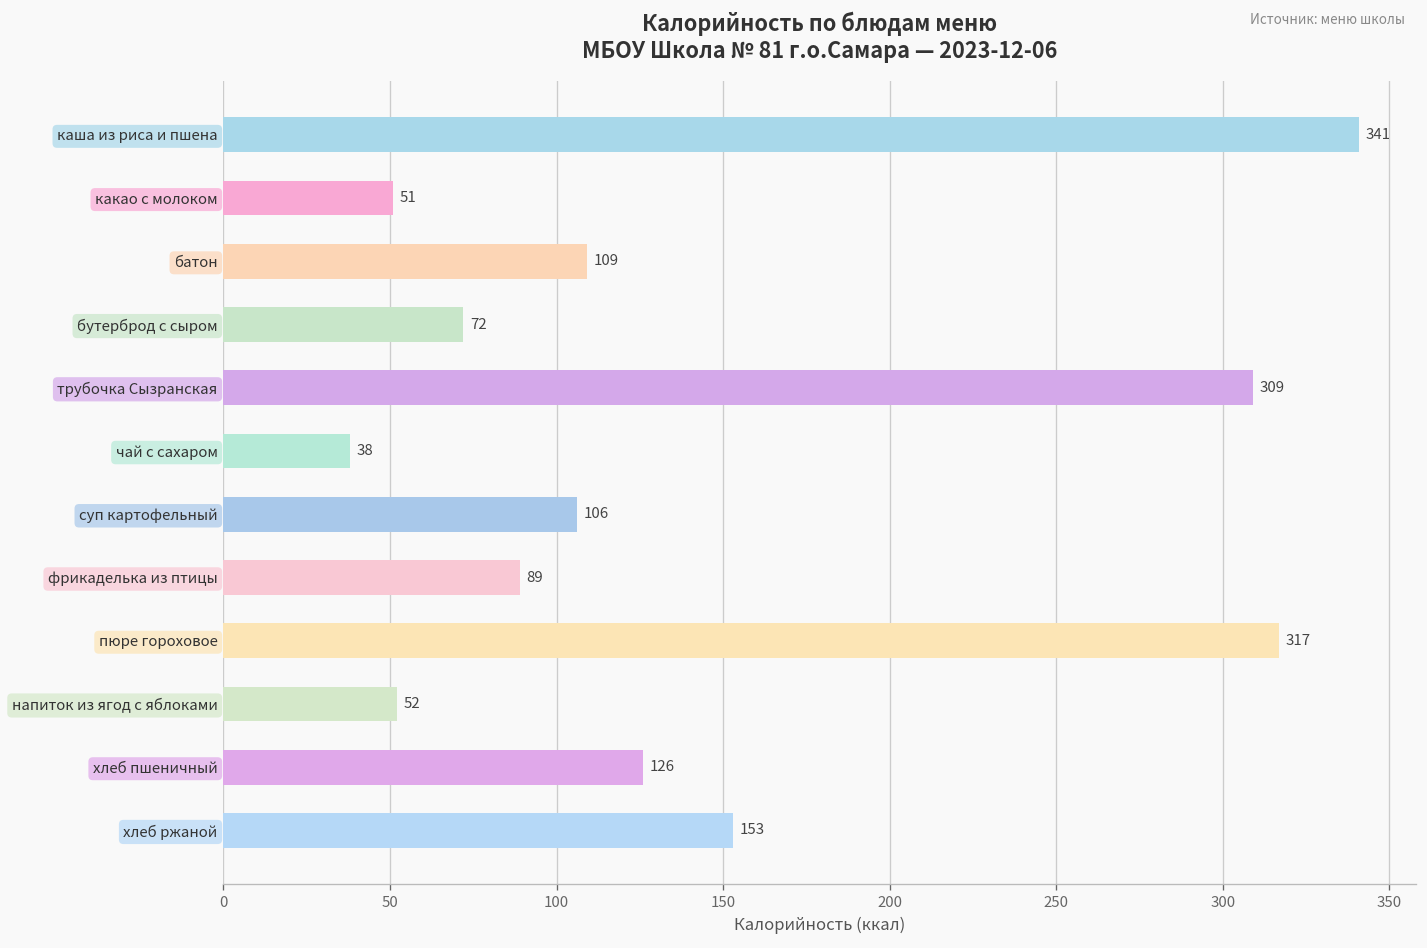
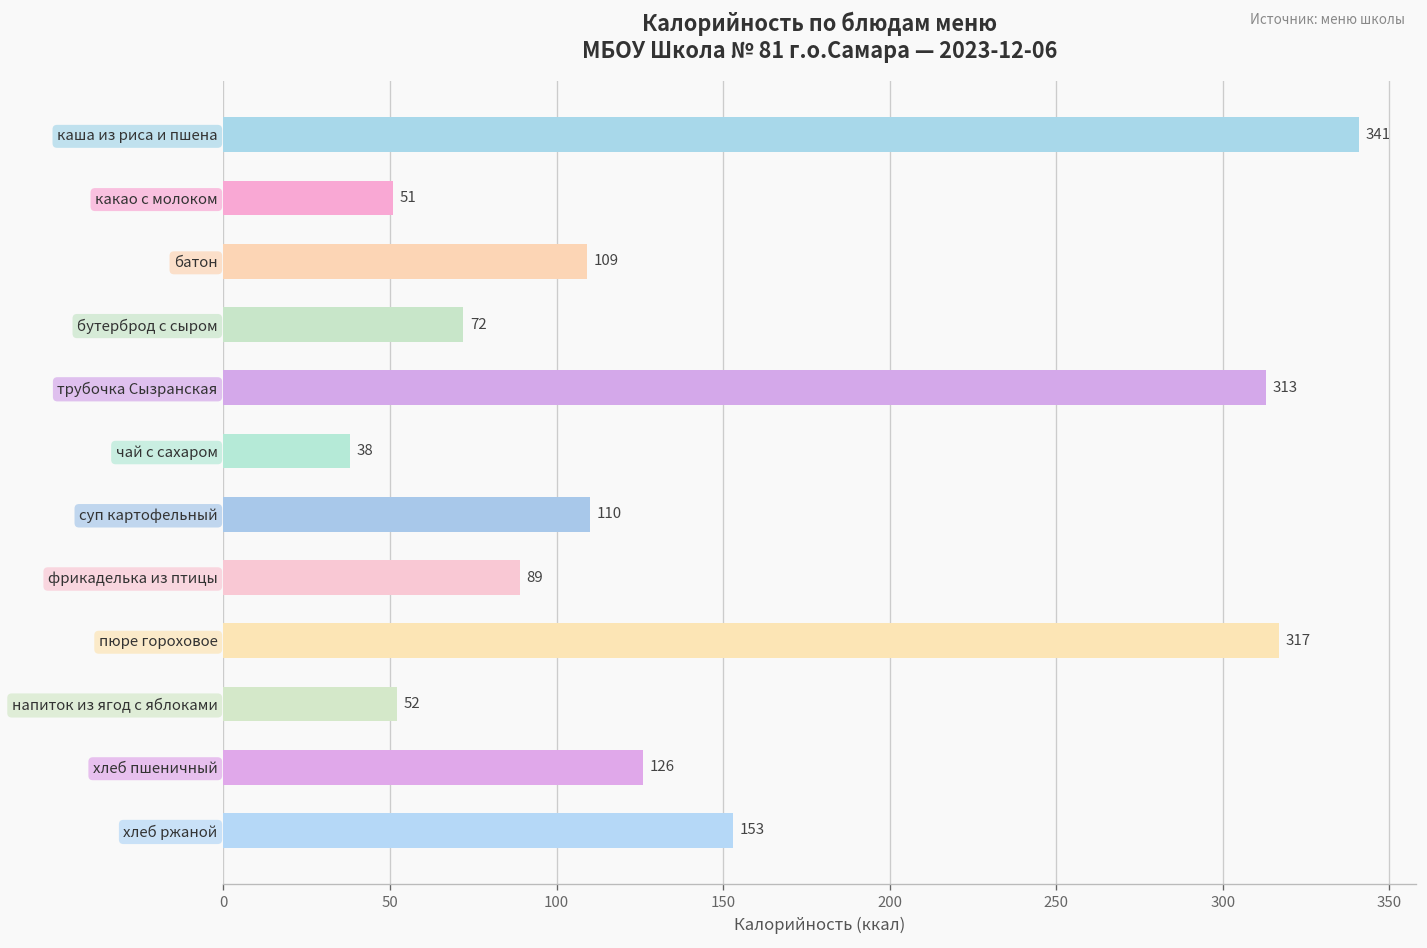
трубочка Сызранская: 309 -> 313
суп картофельный: 106 -> 110
